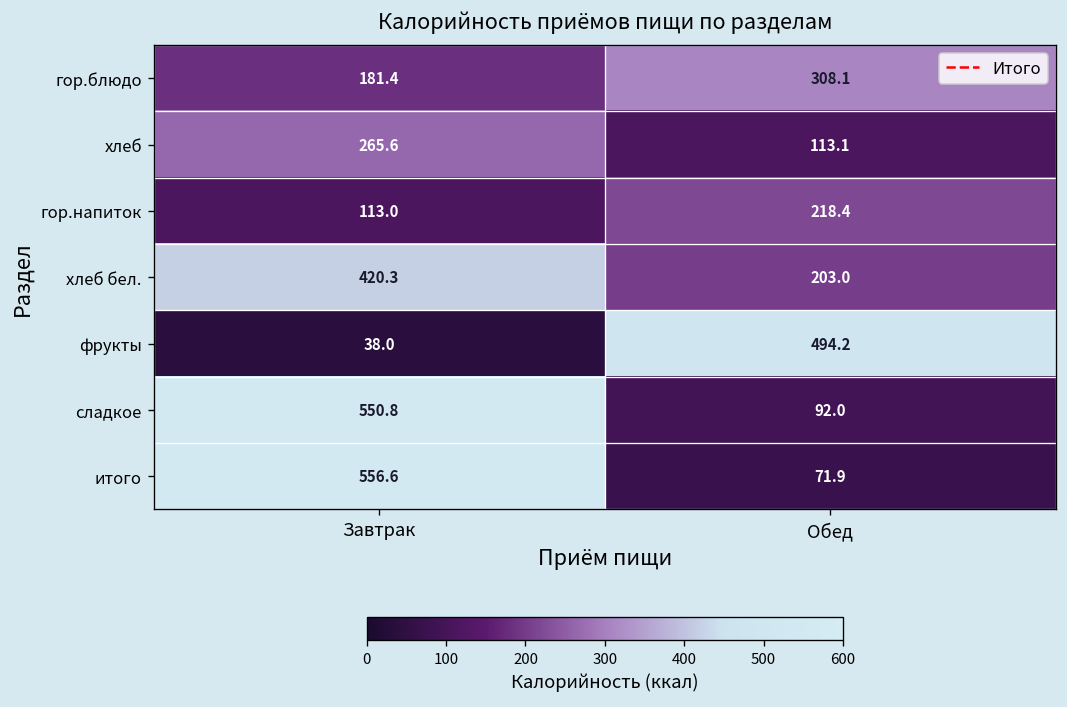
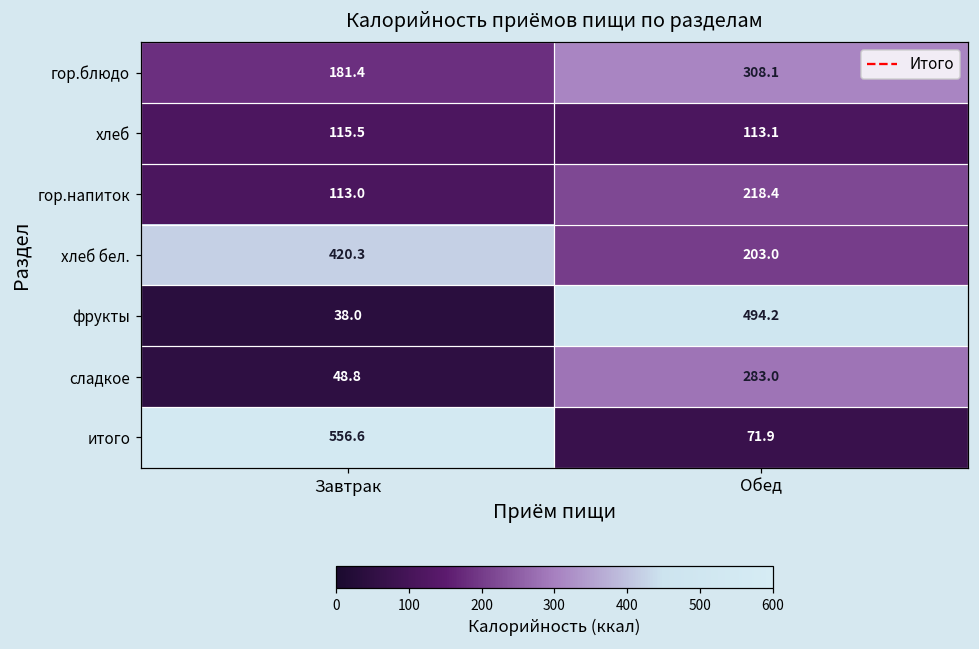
хлеб, Завтрак: 265.6 -> 115.5
сладкое, Завтрак: 550.8 -> 48.8
сладкое, Обед: 92.0 -> 283.0
